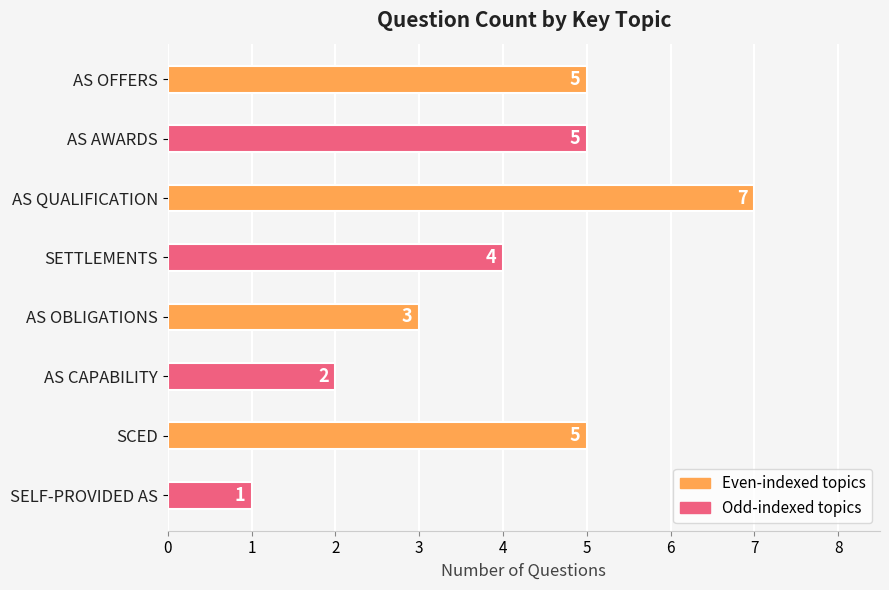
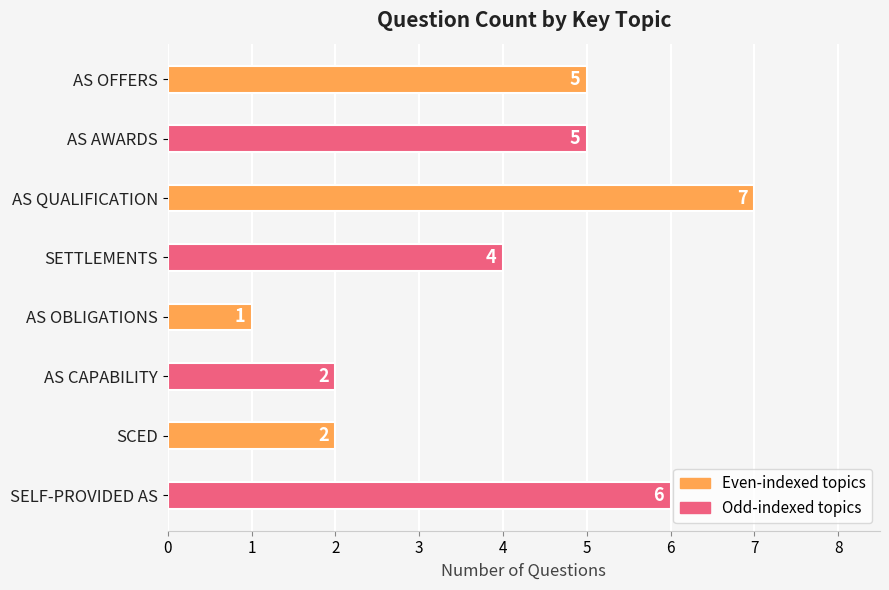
AS OBLIGATIONS: 3 -> 1
SCED: 5 -> 2
SELF-PROVIDED AS: 1 -> 6
